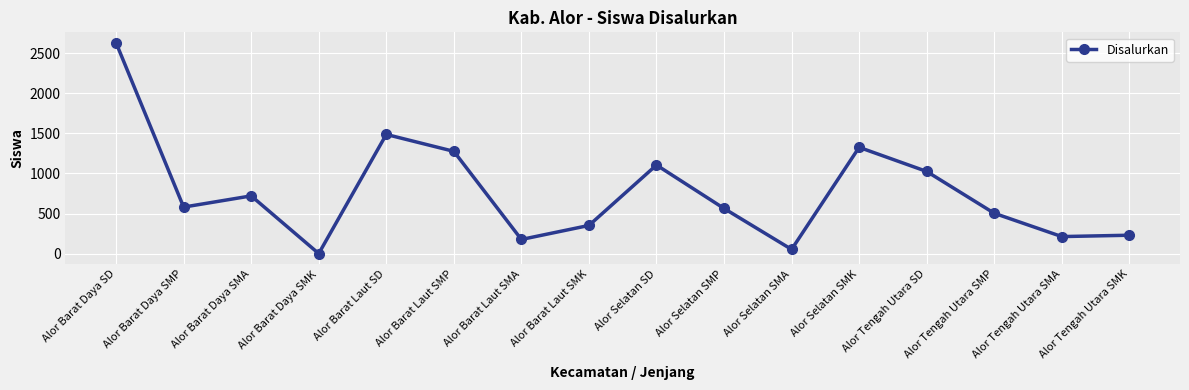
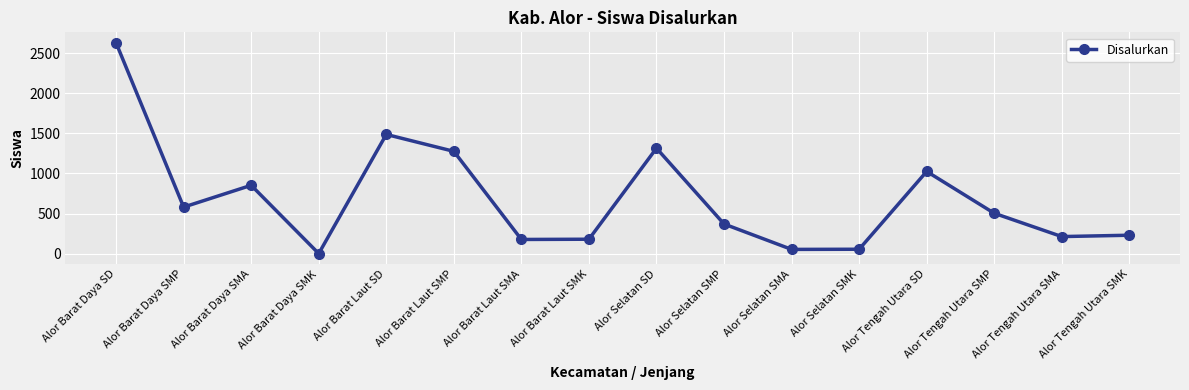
Alor Barat Daya SMA: 700 -> 900
Alor Barat Laut SMK: 400 -> 200
Alor Selatan SD: 1100 -> 1300
Alor Selatan SMP: 600 -> 400
Alor Selatan SMK: 1300 -> 100
